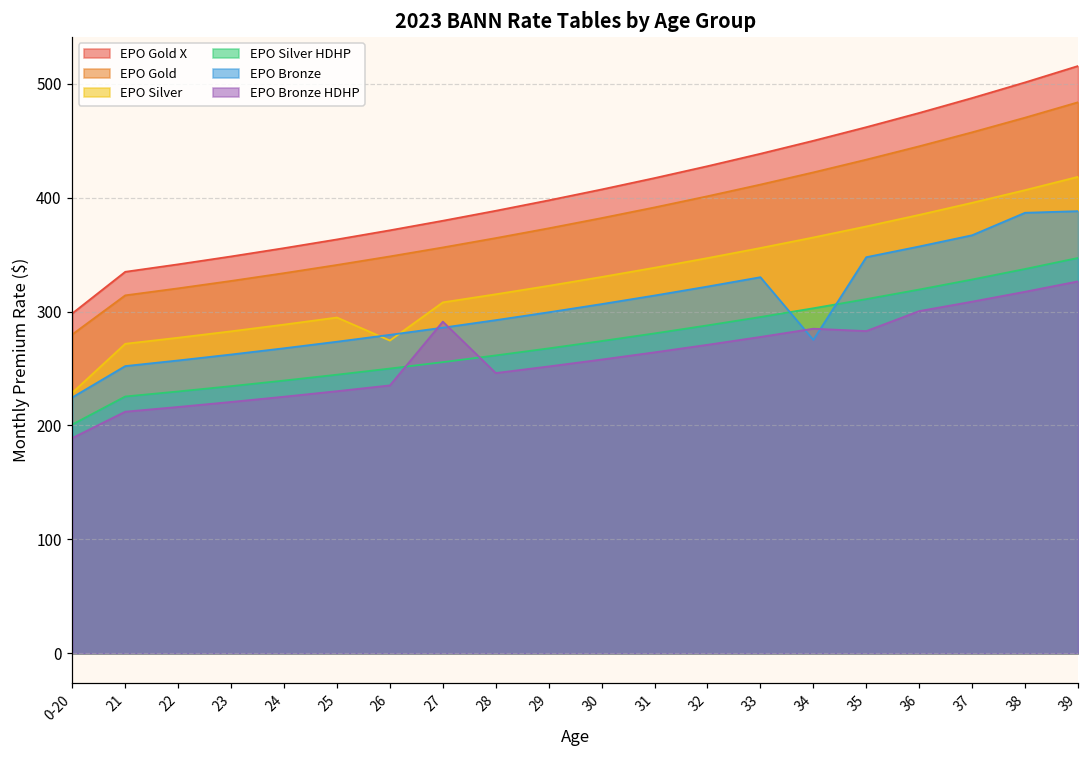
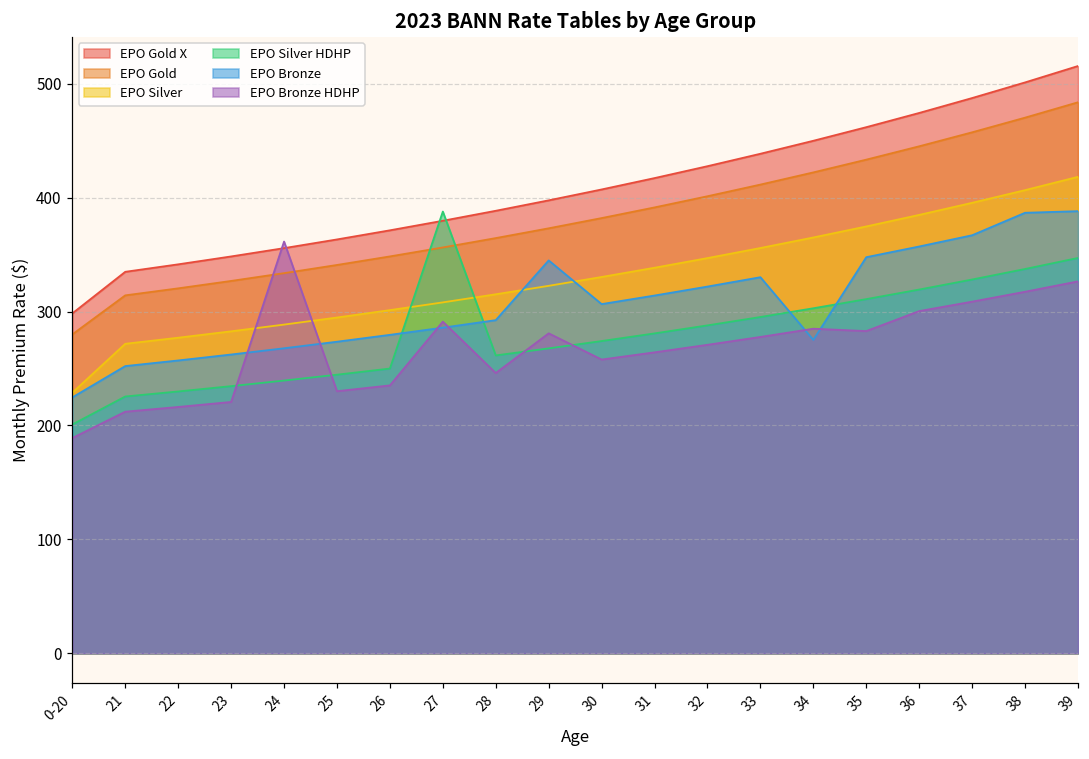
EPO Bronze HDHP, 24: 225 -> 361
EPO Silver, 26: 275 -> 301
EPO Silver HDHP, 27: 256 -> 388
EPO Bronze, 29: 299 -> 345
EPO Bronze HDHP, 29: 252 -> 281
